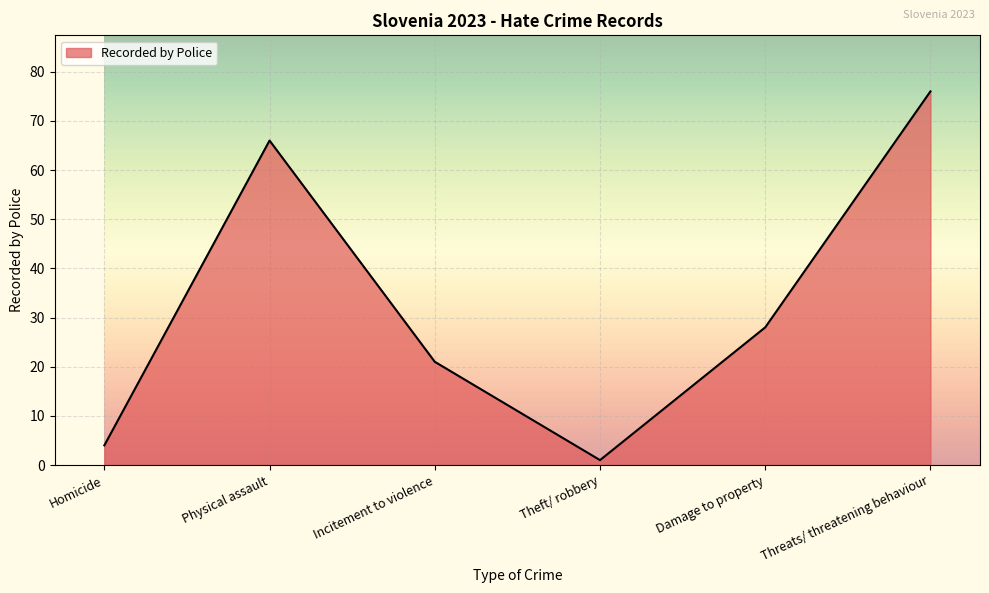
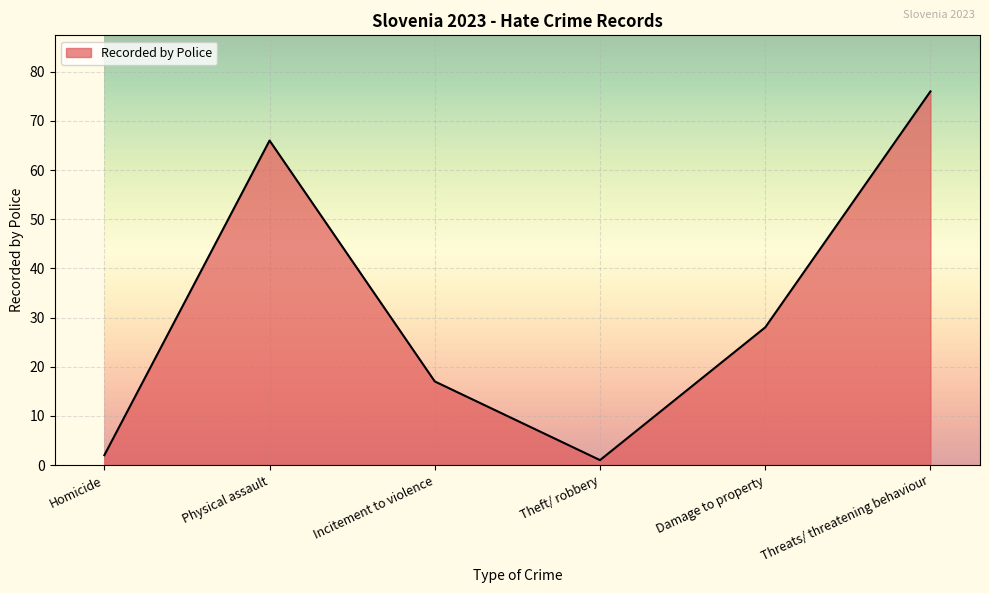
Homicide: 4 -> 2
Incitement to violence: 21 -> 17
